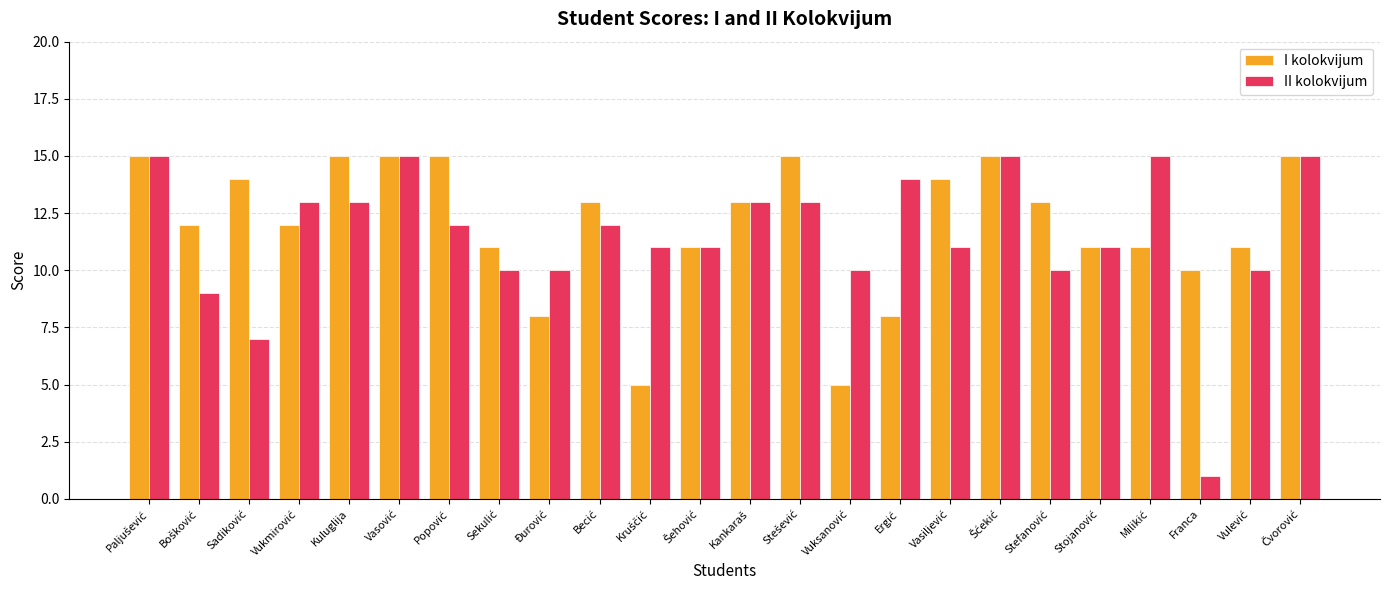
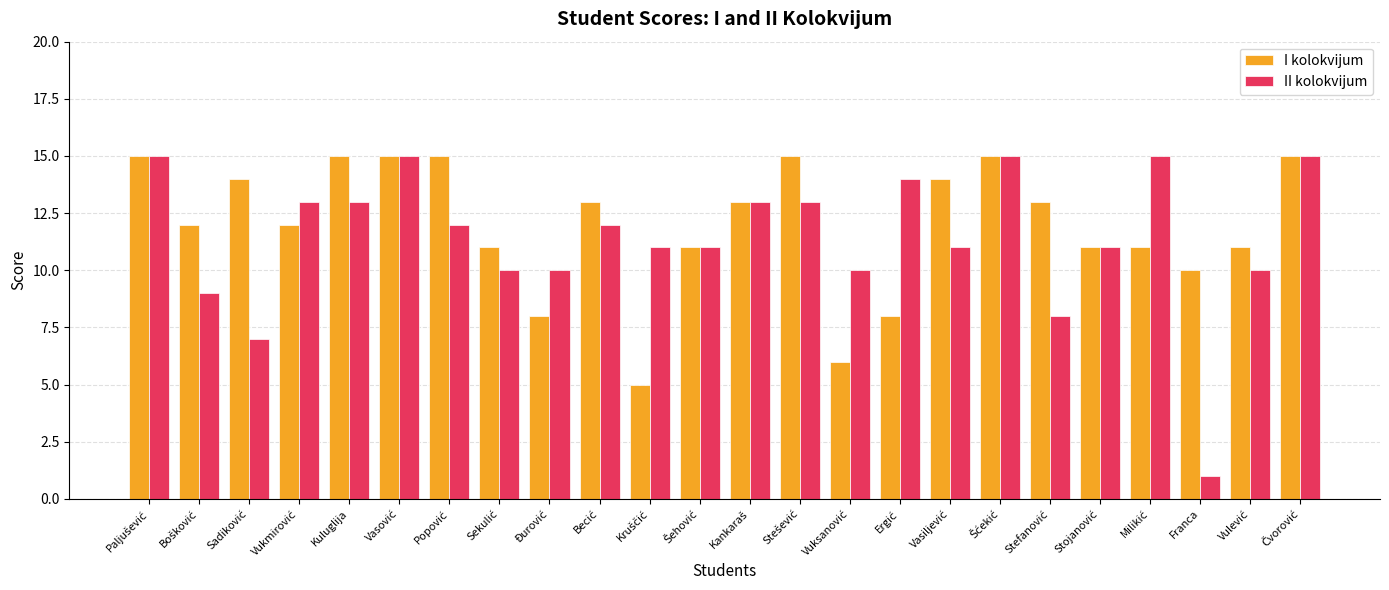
I kolokvijum, Vuksanović: 5 -> 6
II kolokvijum, Stefanović: 10 -> 8
